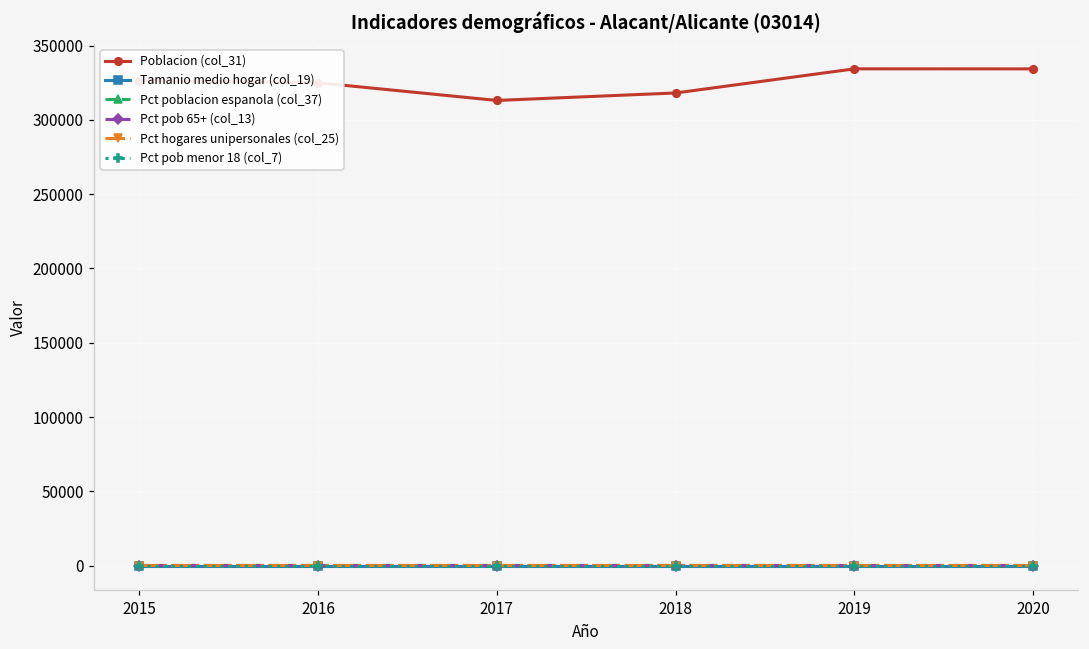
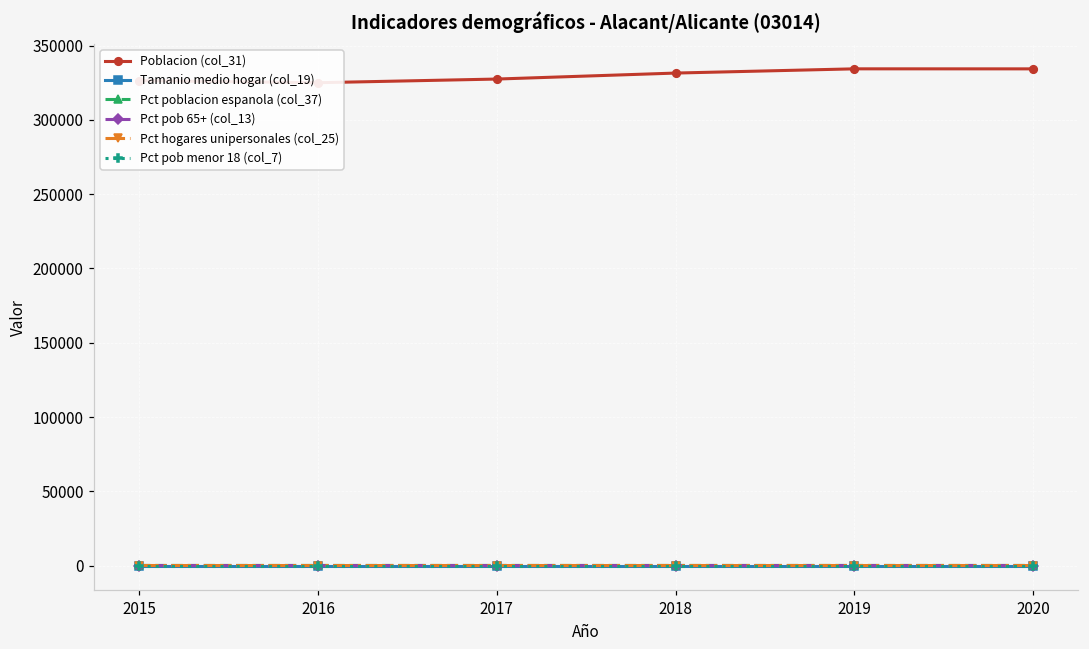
Poblacion (col_31), 2017: 313000 -> 327000
Poblacion (col_31), 2018: 318000 -> 332000
